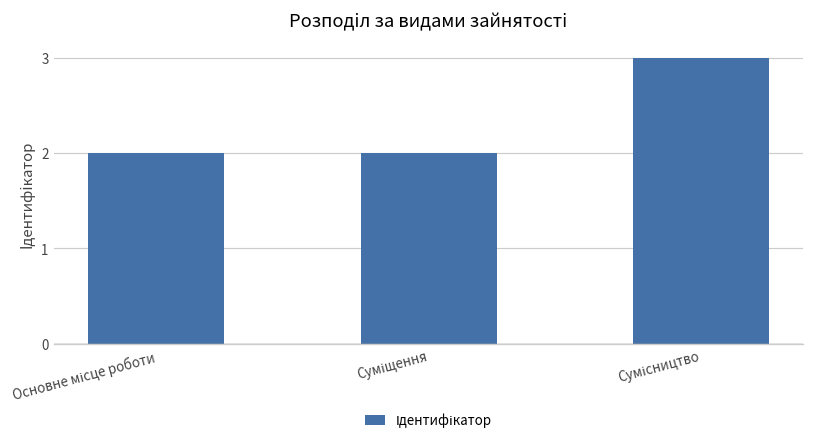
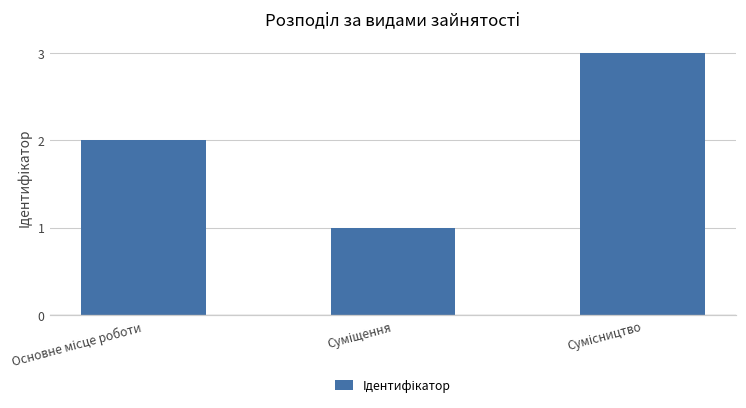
Суміщення: 2 -> 1
